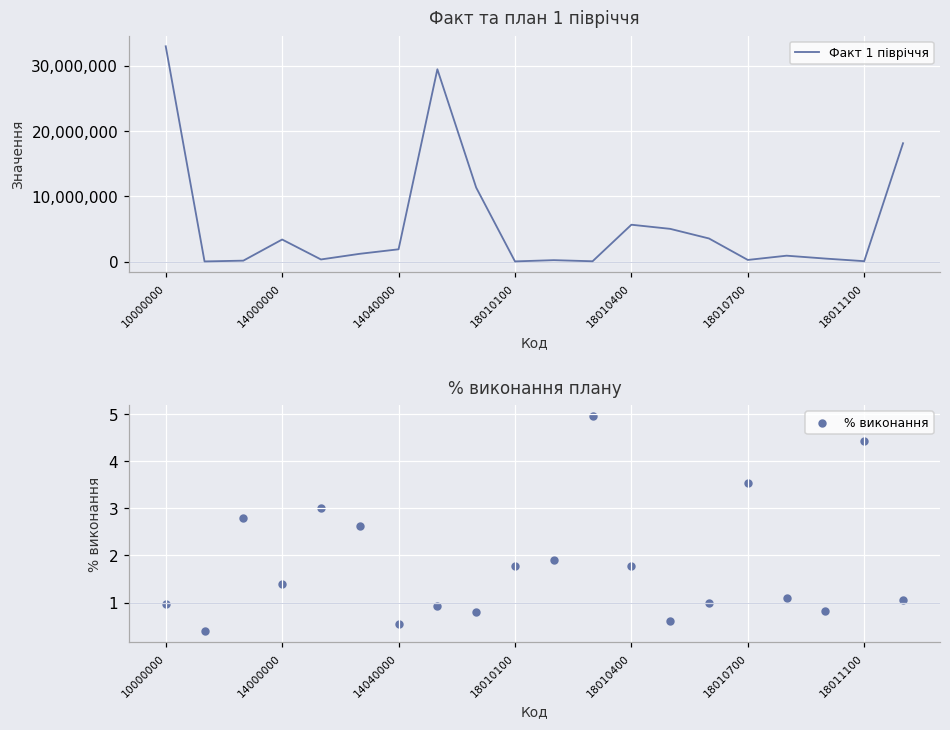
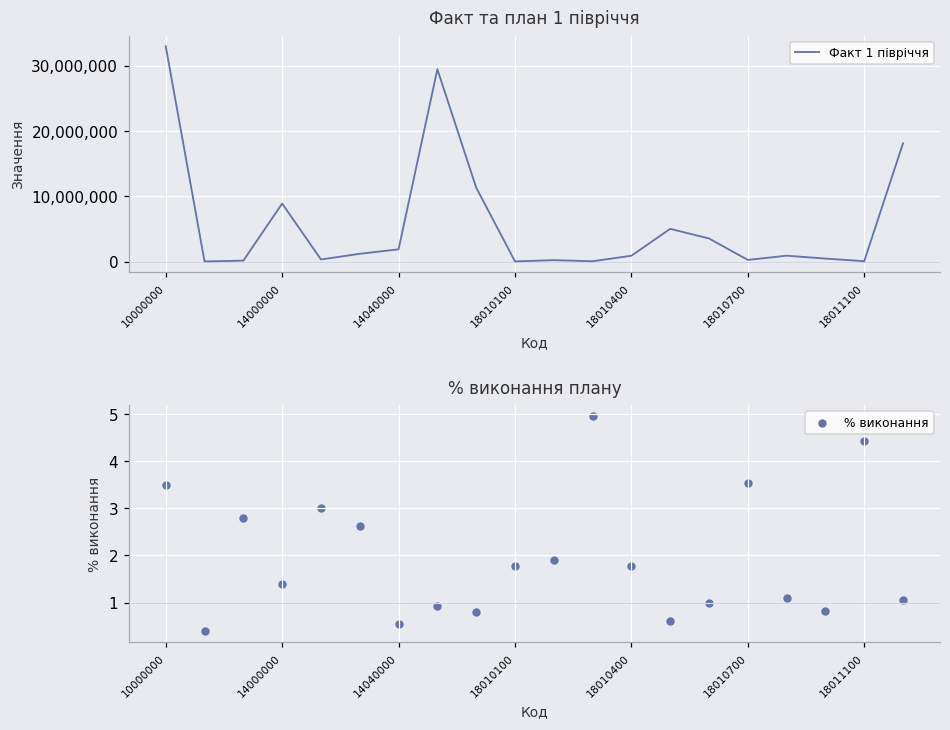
Факт та план 1 півріччя, 14000000: 3,000,000 -> 9,000,000
Факт та план 1 півріччя, 18010400: 6,000,000 -> 1,000,000
% виконання плану, 10000000: 1.0 -> 3.5
